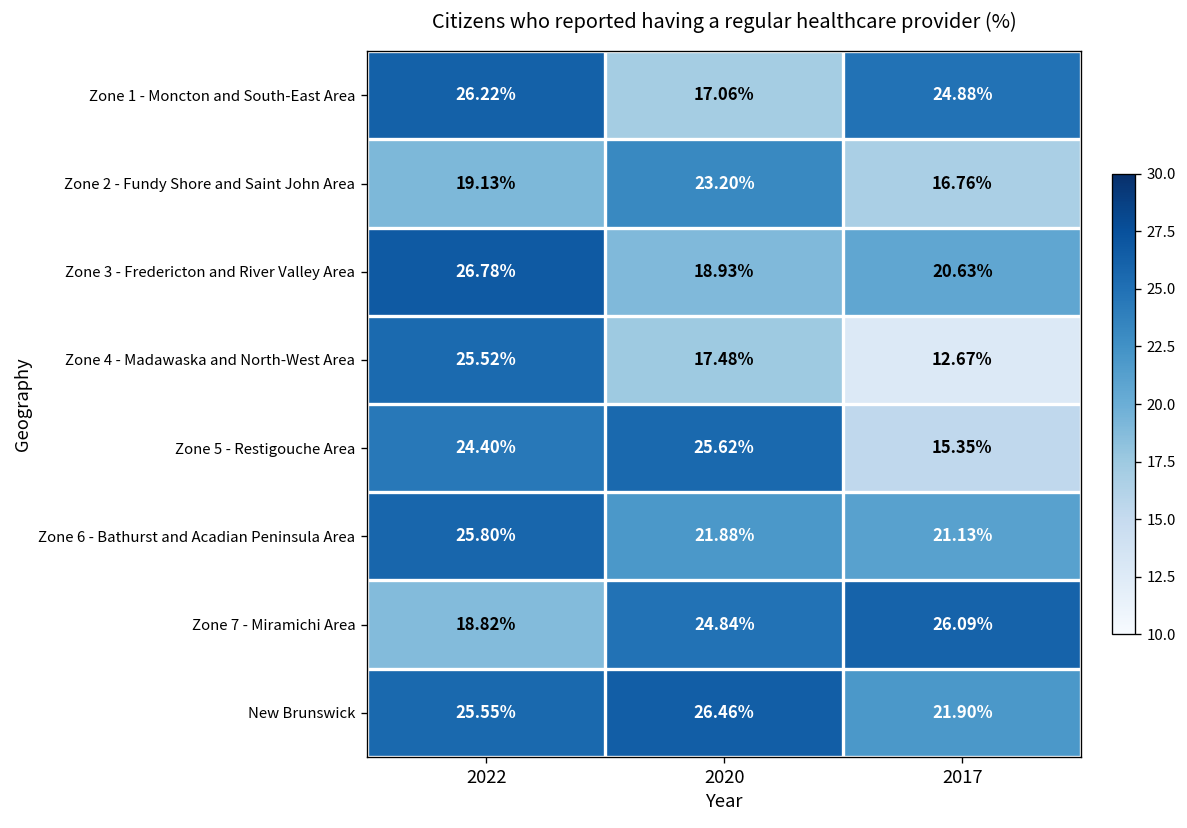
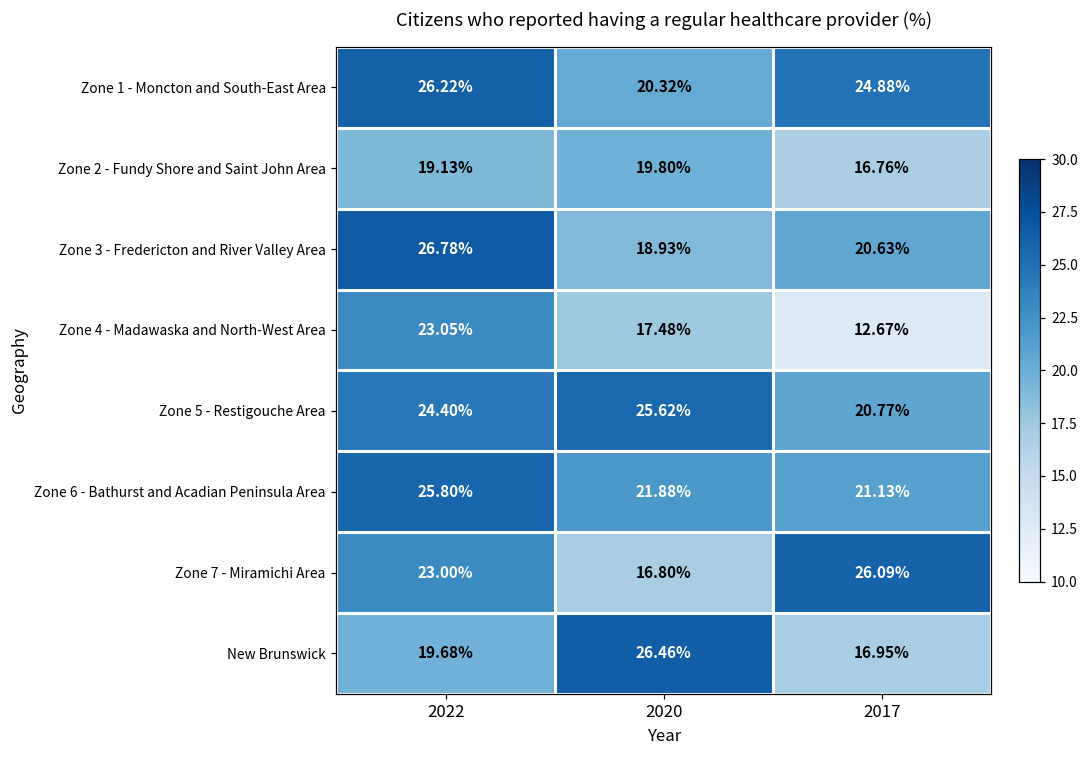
Zone 1 - Moncton and South-East Area, 2020: 17.06% -> 20.32%
Zone 2 - Fundy Shore and Saint John Area, 2020: 23.20% -> 19.80%
Zone 4 - Madawaska and North-West Area, 2022: 25.52% -> 23.05%
Zone 5 - Restigouche Area, 2017: 15.35% -> 20.77%
Zone 7 - Miramichi Area, 2022: 18.82% -> 23.00%
Zone 7 - Miramichi Area, 2020: 24.84% -> 16.80%
New Brunswick, 2022: 25.55% -> 19.68%
New Brunswick, 2017: 21.90% -> 16.95%
